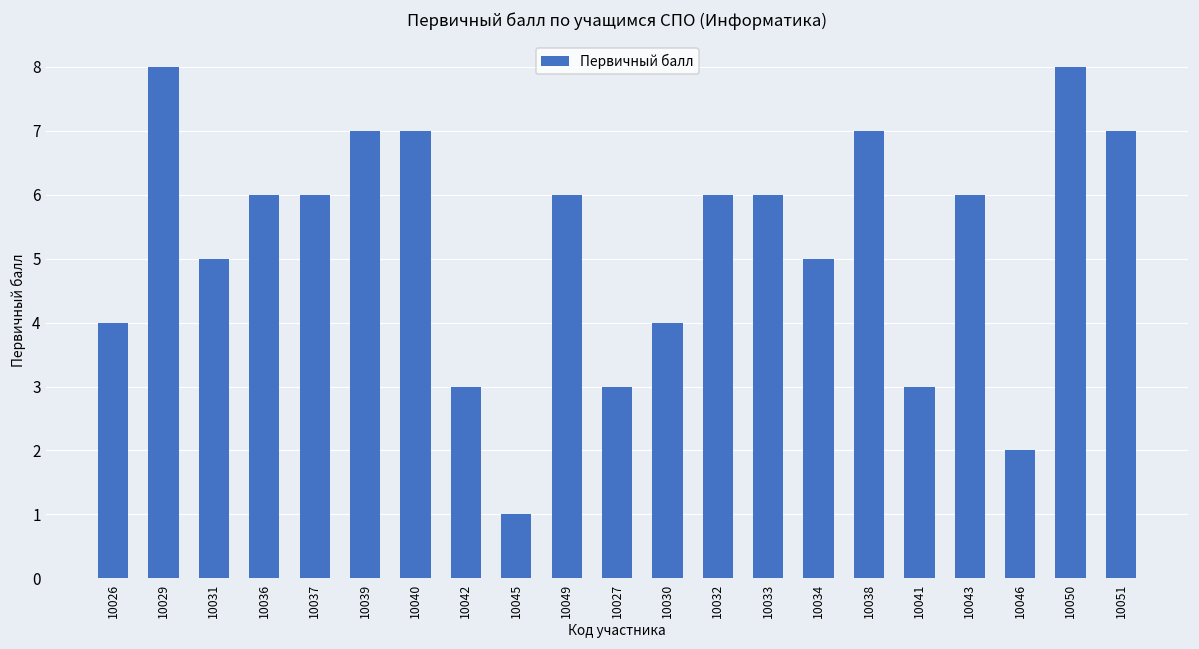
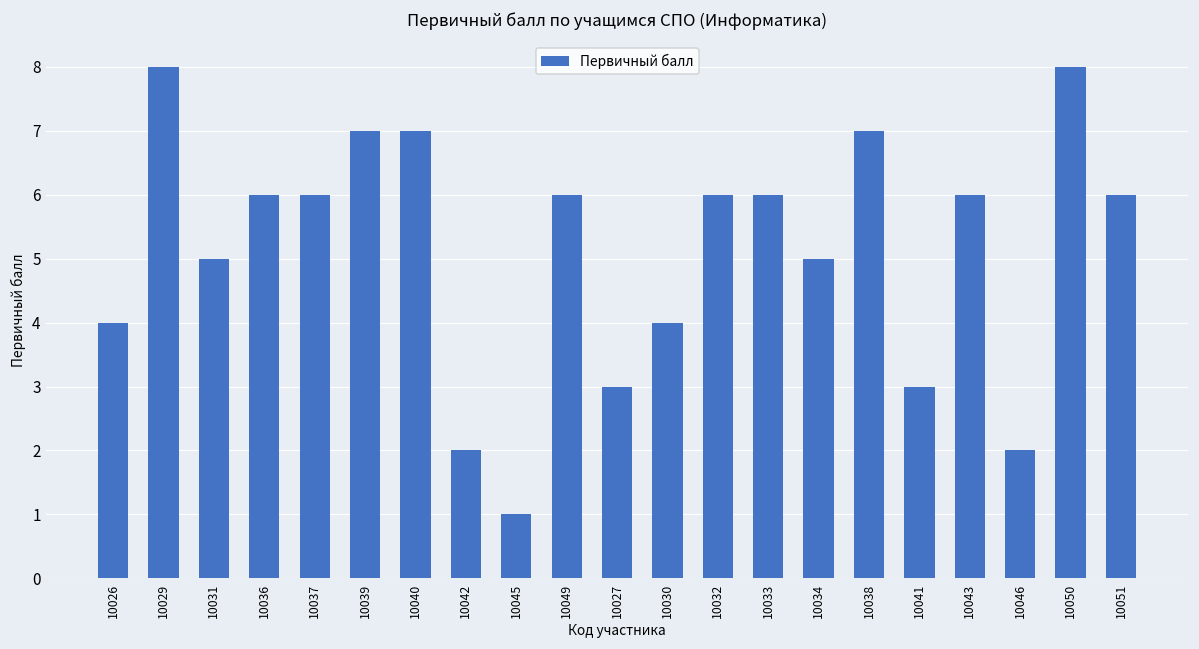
10042: 3 -> 2
10051: 7 -> 6
